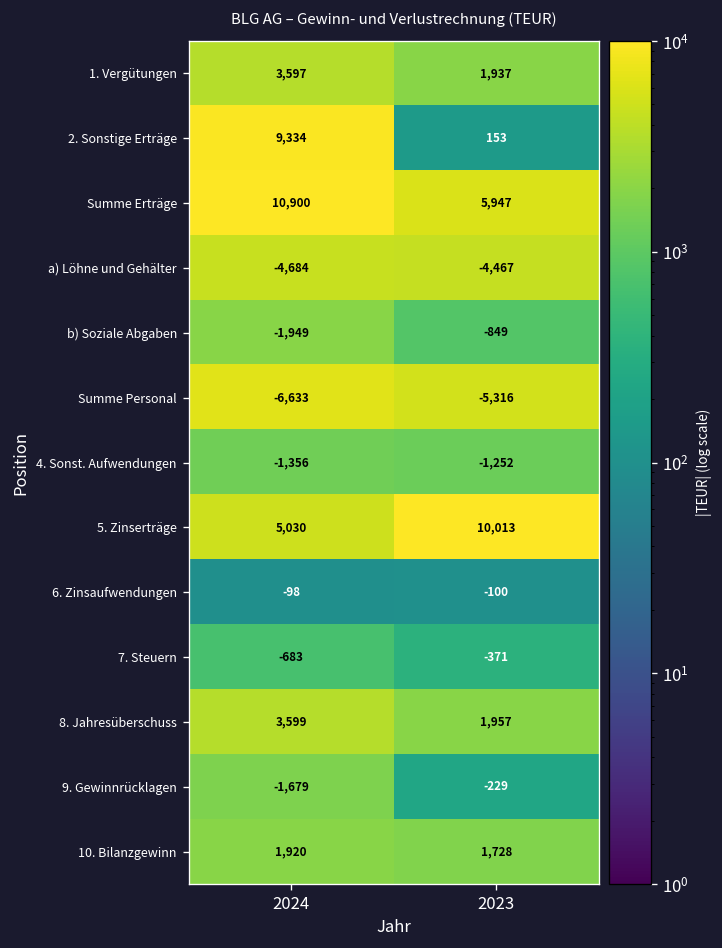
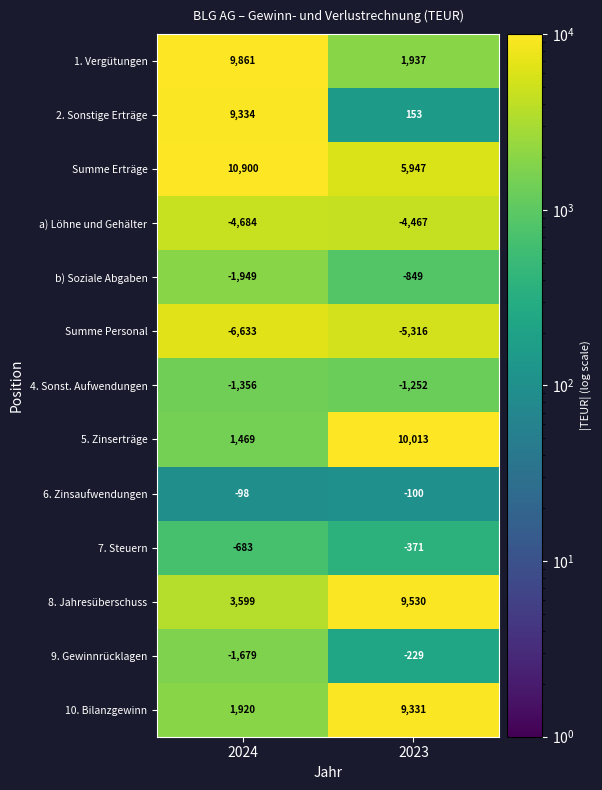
1. Vergütungen, 2024: 3,597 -> 9,861
5. Zinserträge, 2024: 5,030 -> 1,469
8. Jahresüberschuss, 2023: 1,957 -> 9,530
10. Bilanzgewinn, 2023: 1,728 -> 9,331
